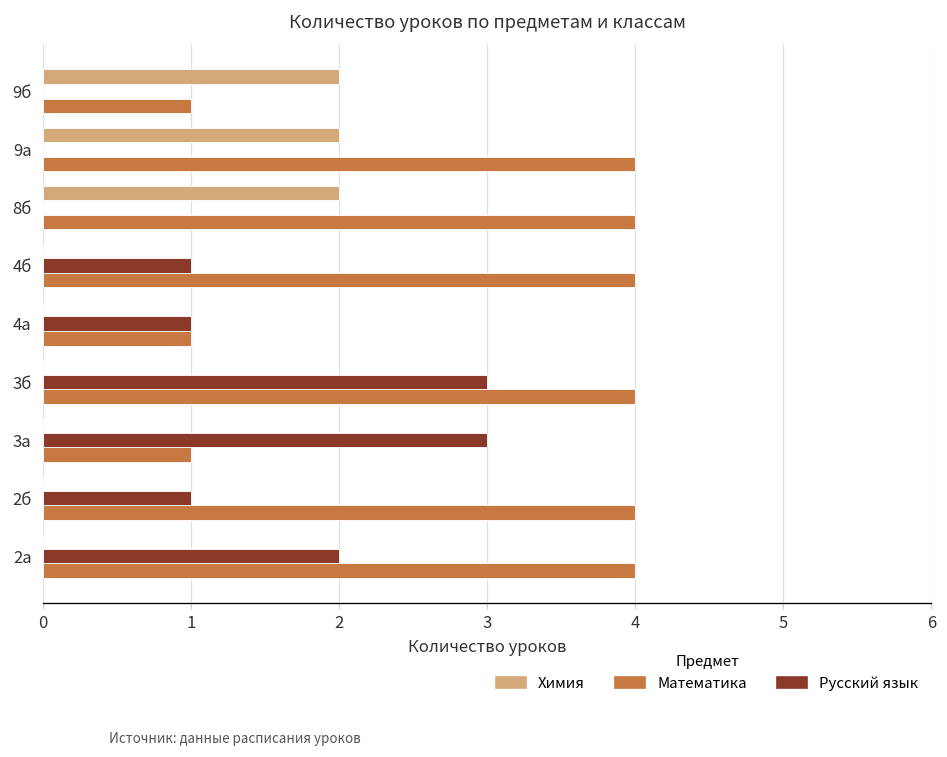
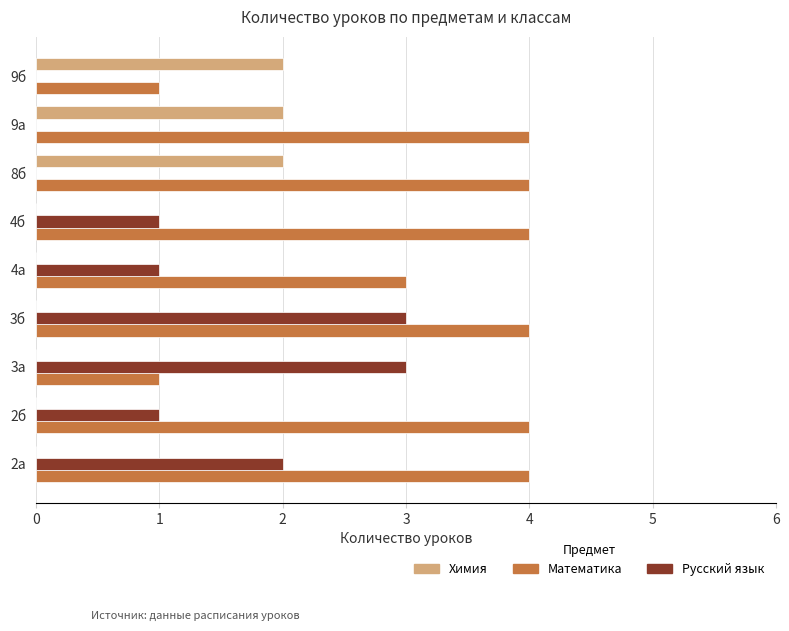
Математика, 4а: 1 -> 3
